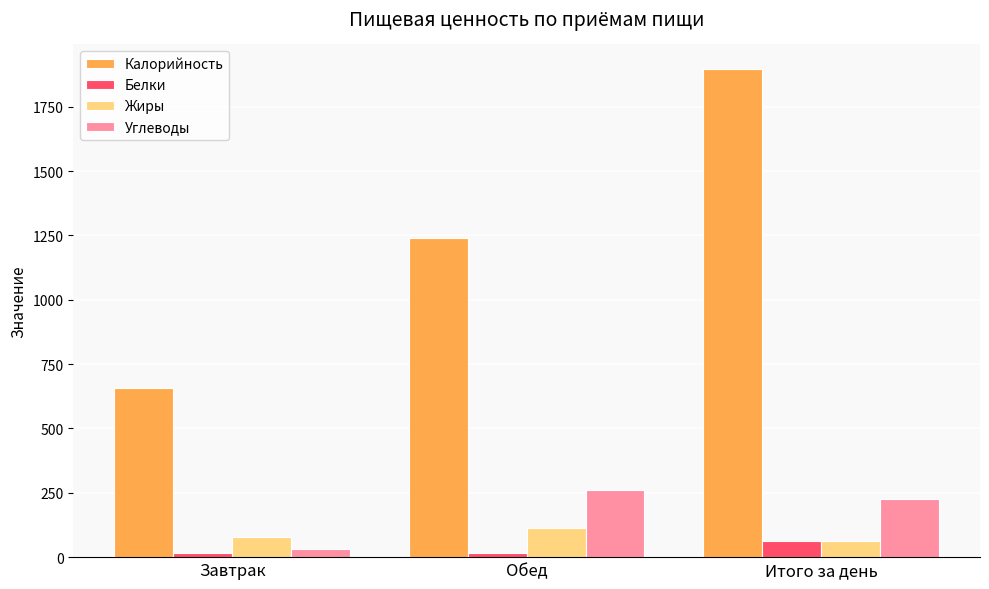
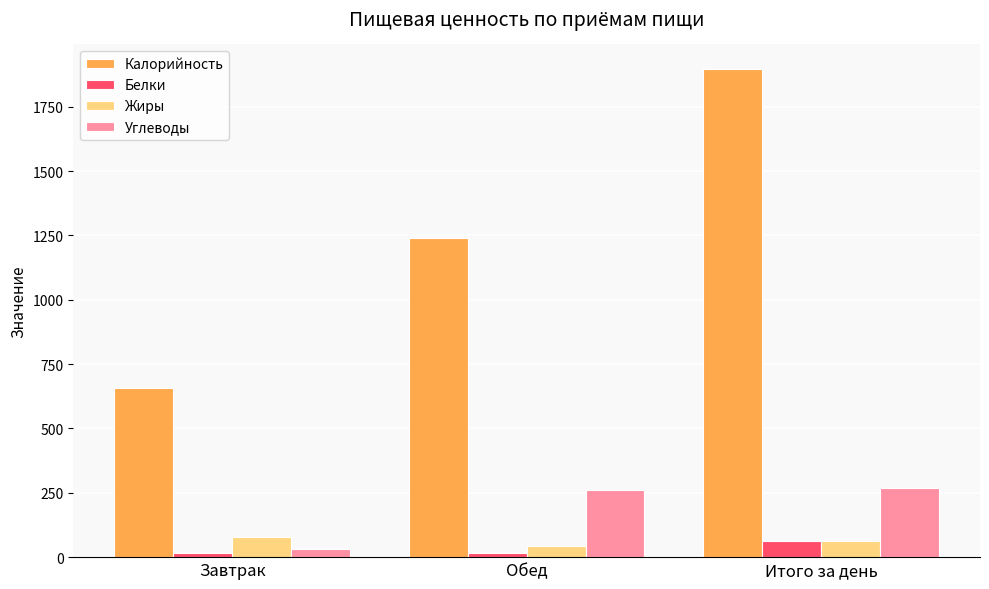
Жиры, Обед: 110 -> 40
Углеводы, Итого за день: 220 -> 270
